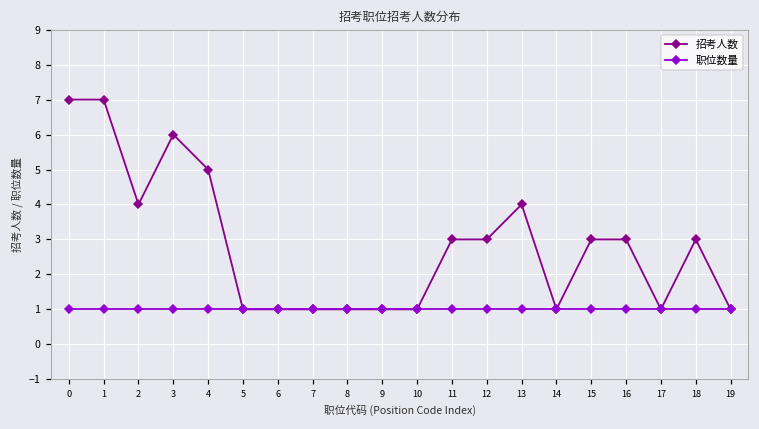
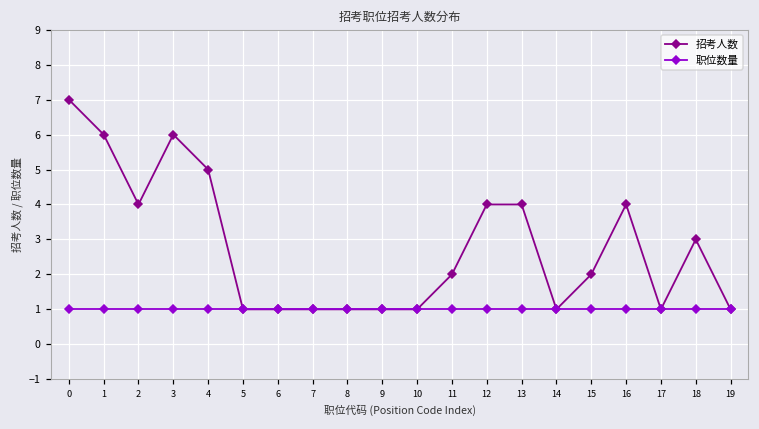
招考人数, 1: 7 -> 6
招考人数, 11: 3 -> 2
招考人数, 12: 3 -> 4
招考人数, 15: 3 -> 2
招考人数, 16: 3 -> 4
